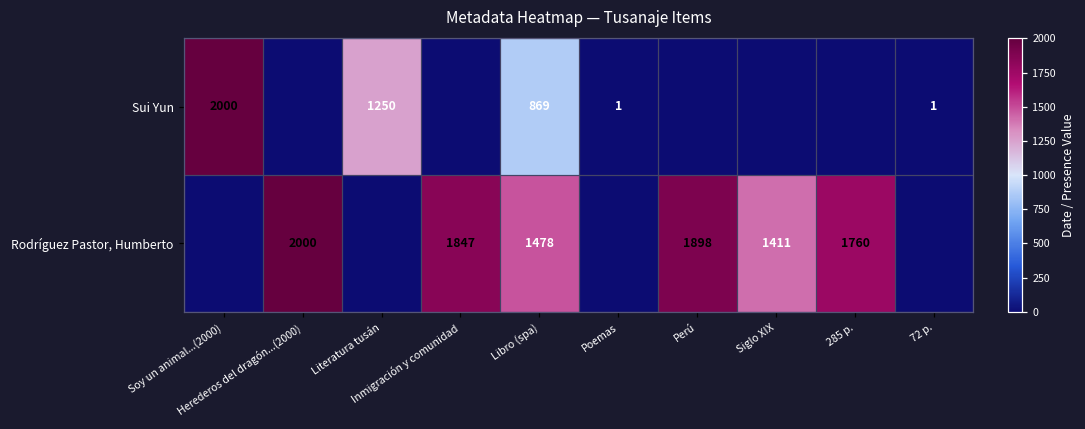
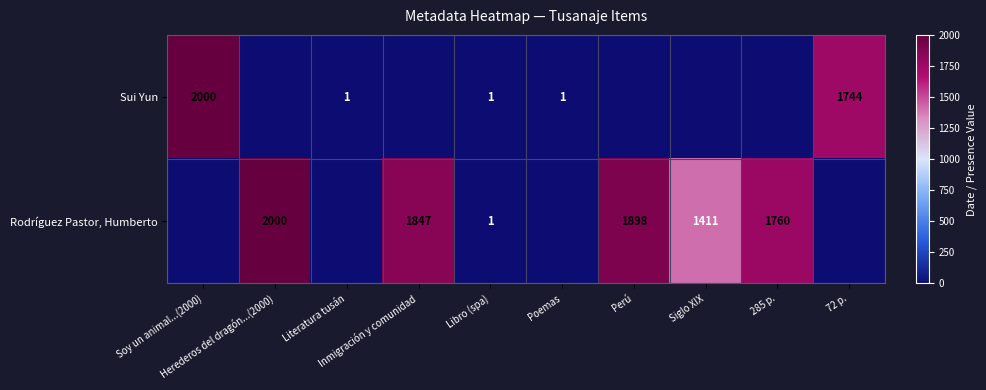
Sui Yun, Literatura tusán: 1250 -> 1
Sui Yun, Libro (spa): 869 -> 1
Sui Yun, 72 p.: 1 -> 1744
Rodríguez Pastor, Humberto, Libro (spa): 1478 -> 1
